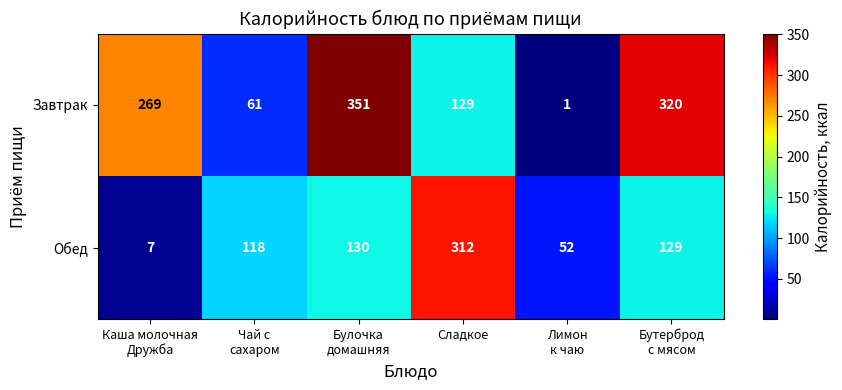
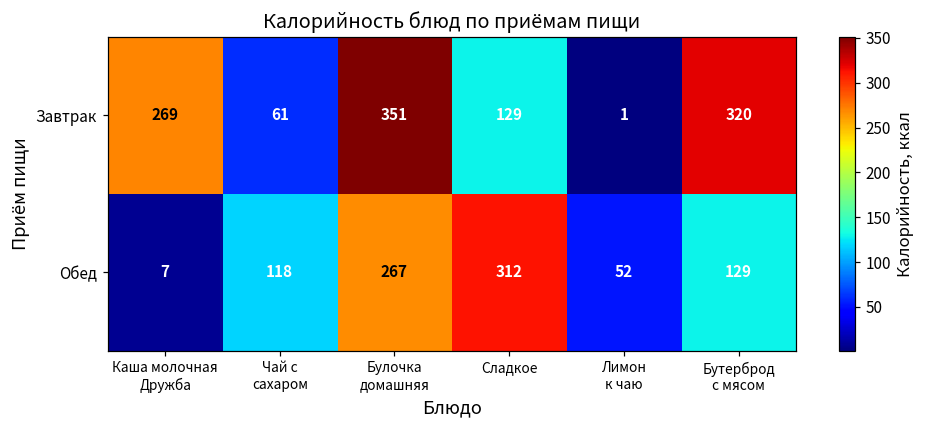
Обед, Булочка домашняя: 130 -> 267
